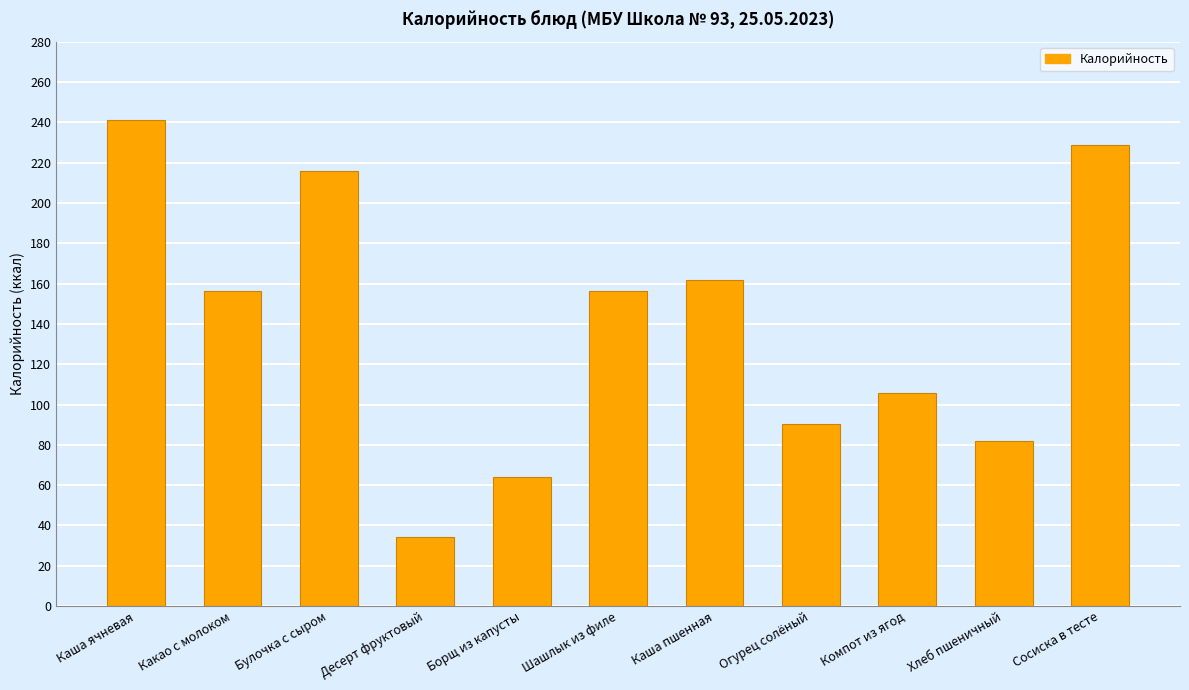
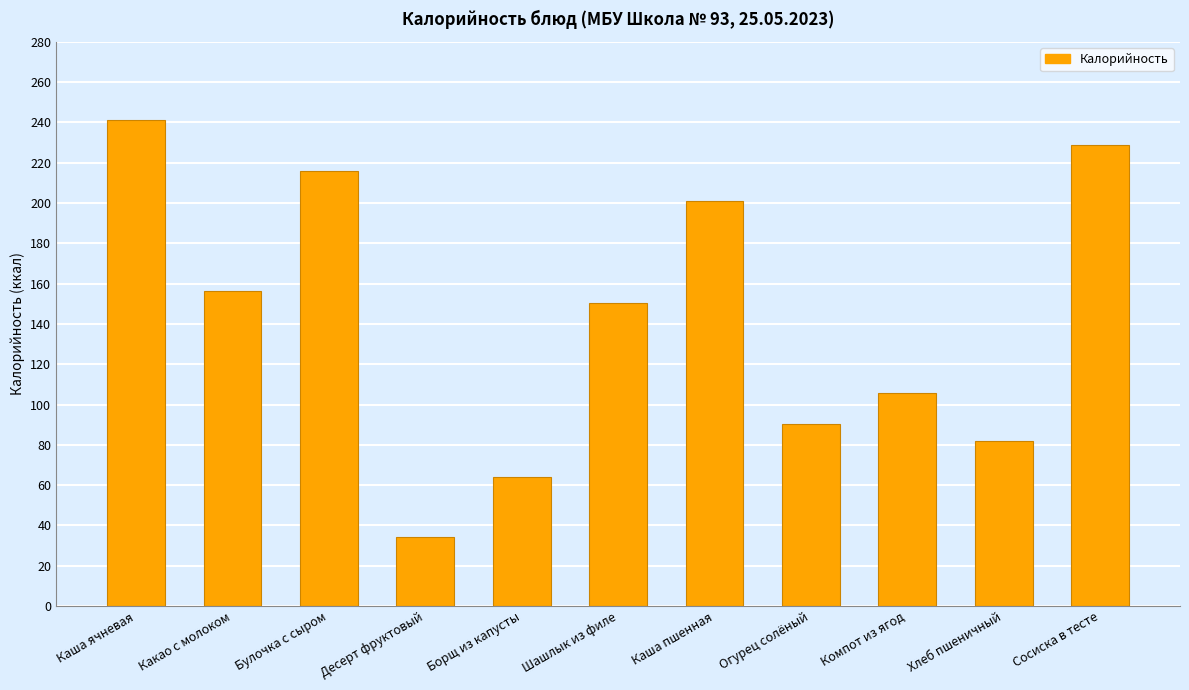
Шашлык из филе: 156 -> 151
Каша пшенная: 162 -> 201
